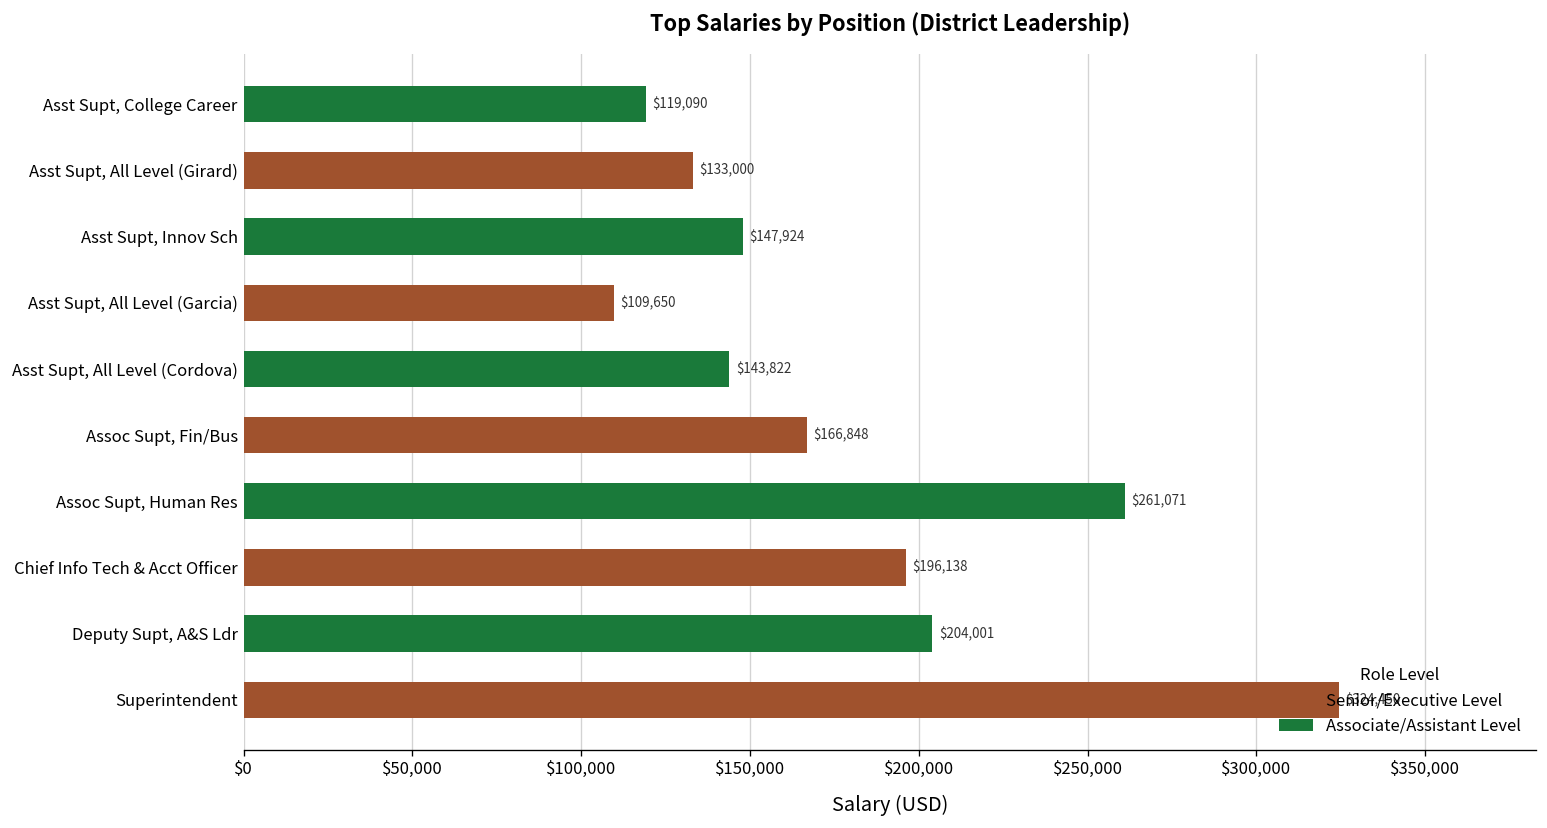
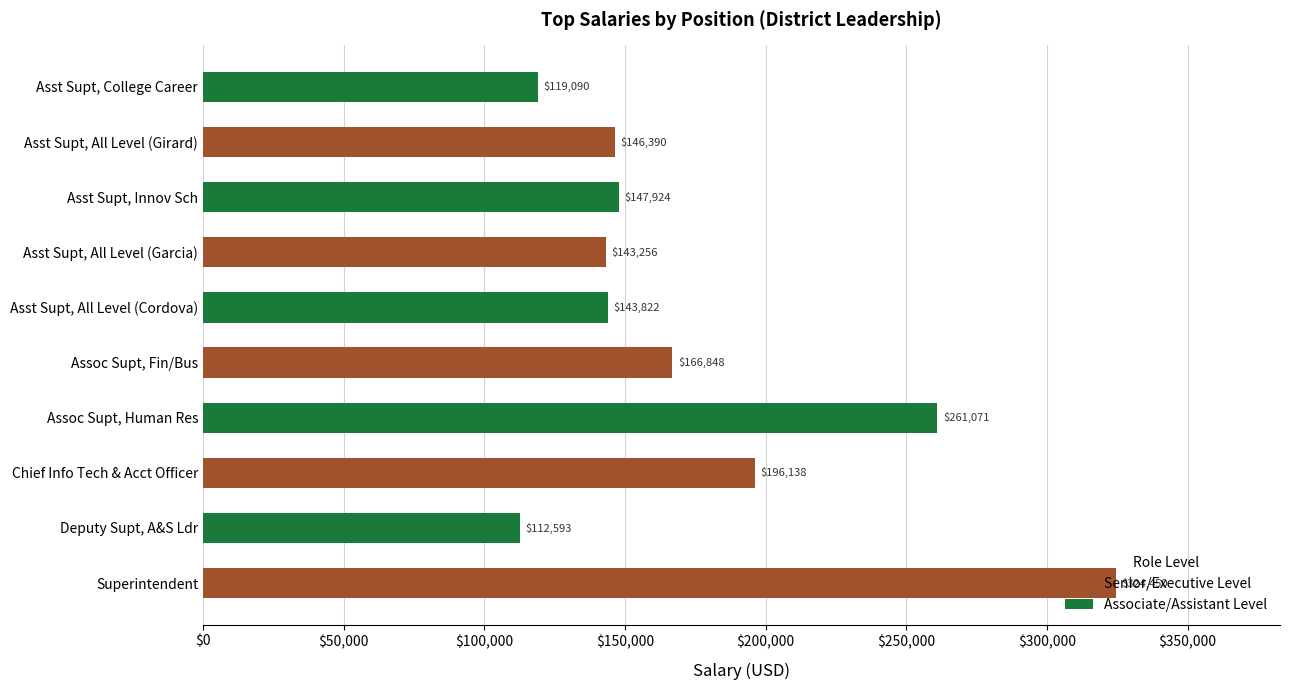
Asst Supt, All Level (Girard): $133,000 -> $146,390
Asst Supt, All Level (Garcia): $109,650 -> $143,256
Deputy Supt, A&S Ldr: $204,001 -> $112,593
